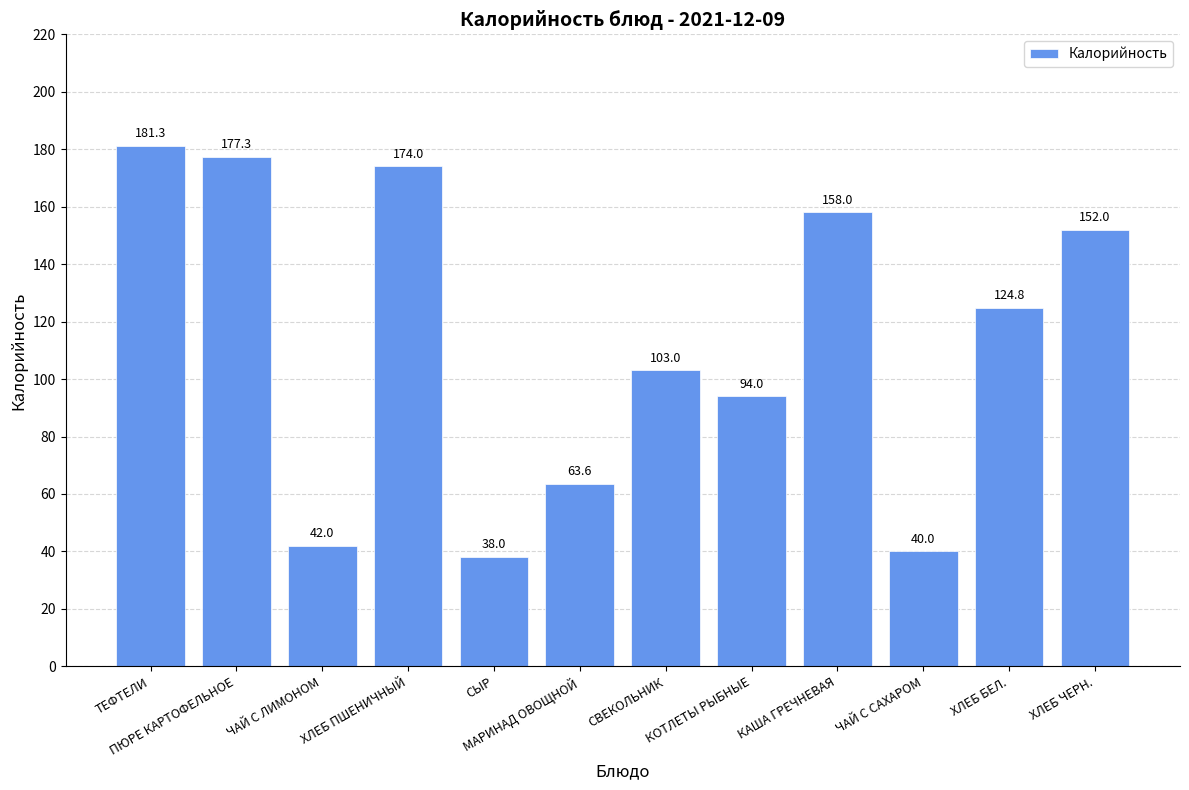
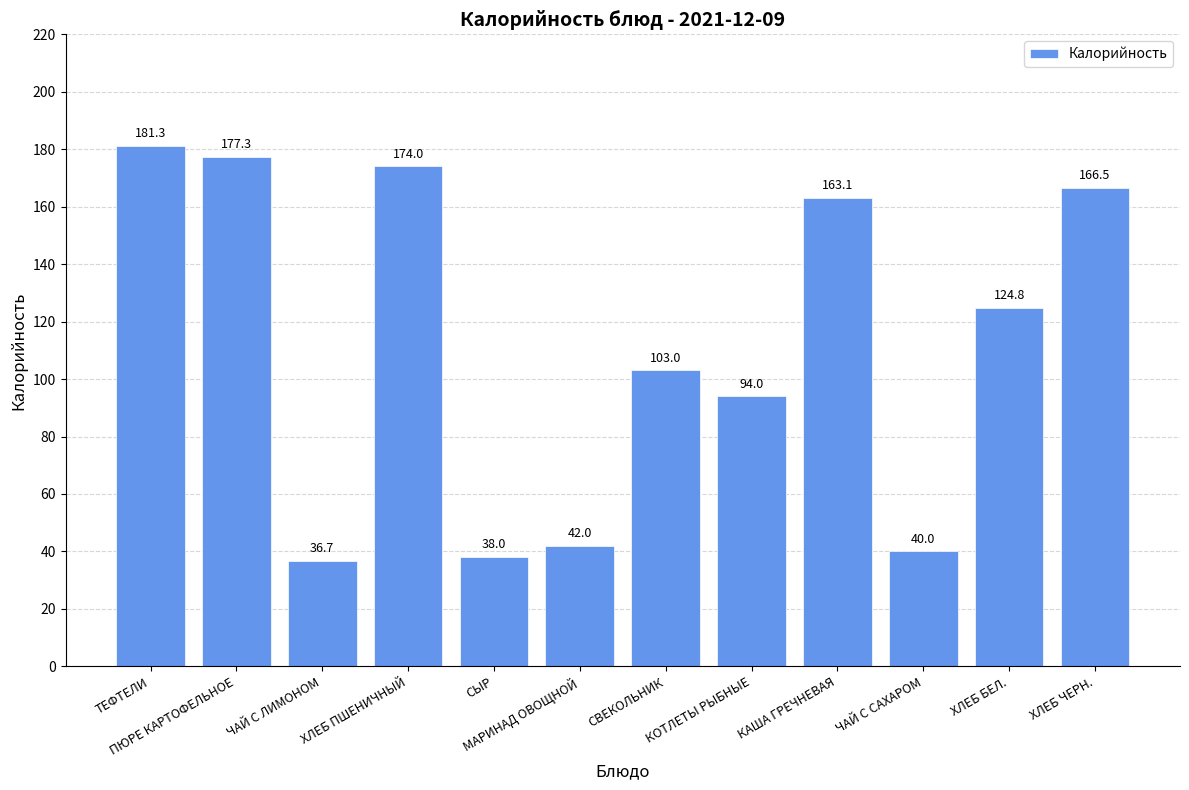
ЧАЙ С ЛИМОНОМ: 42.0 -> 36.7
МАРИНАД ОВОЩНОЙ: 63.6 -> 42.0
КАША ГРЕЧНЕВАЯ: 158.0 -> 163.1
ХЛЕБ ЧЕРН.: 152.0 -> 166.5
